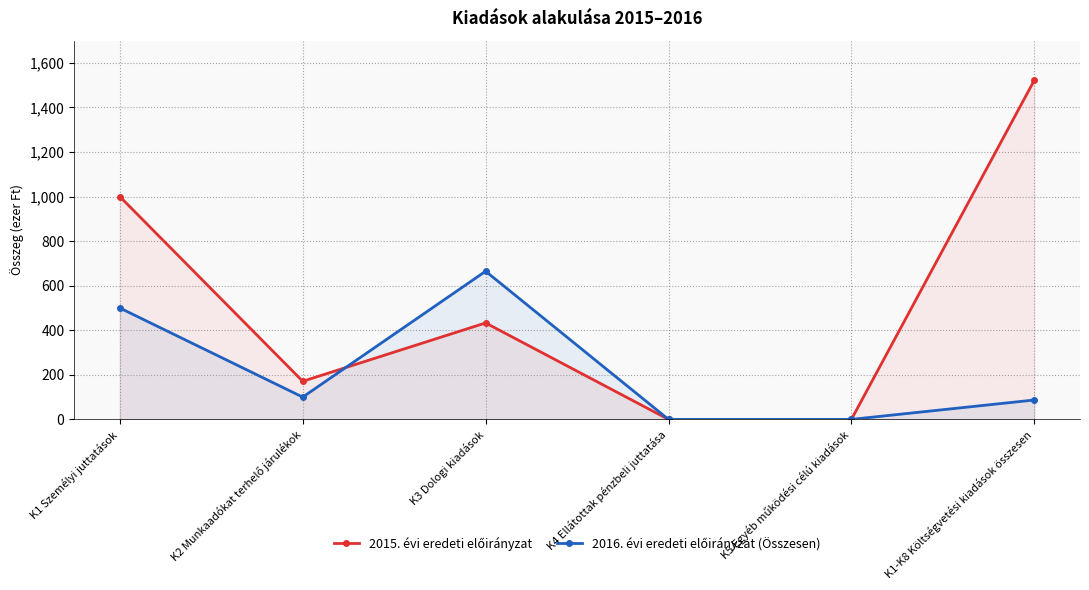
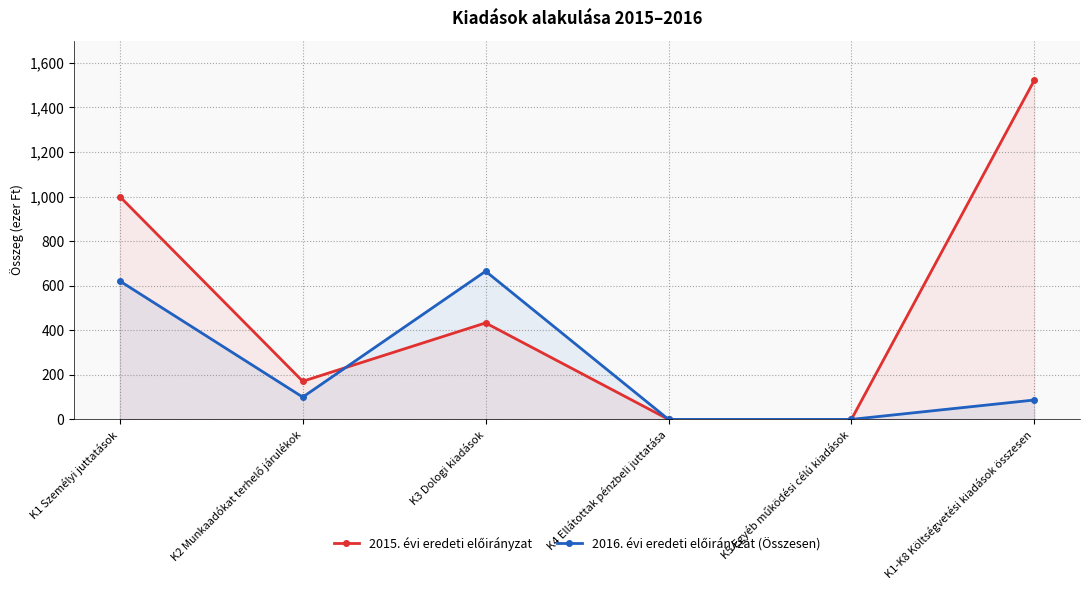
2016. évi eredeti előirányzat (Összesen), K1 Személyi juttatások: 500 -> 620
